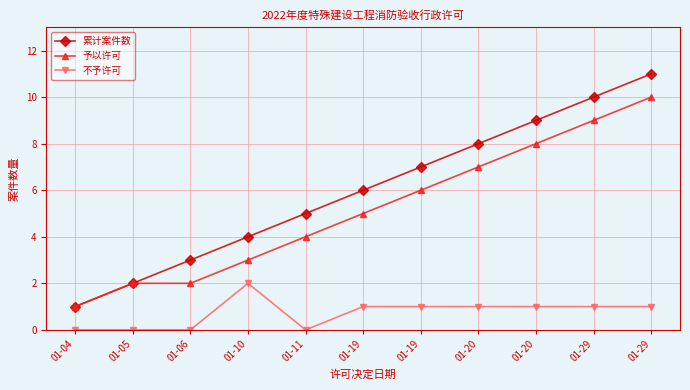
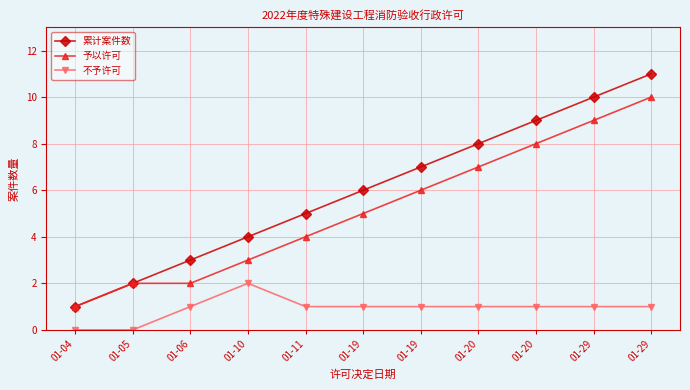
不予许可, 01-06: 0 -> 1
不予许可, 01-11: 0 -> 1
